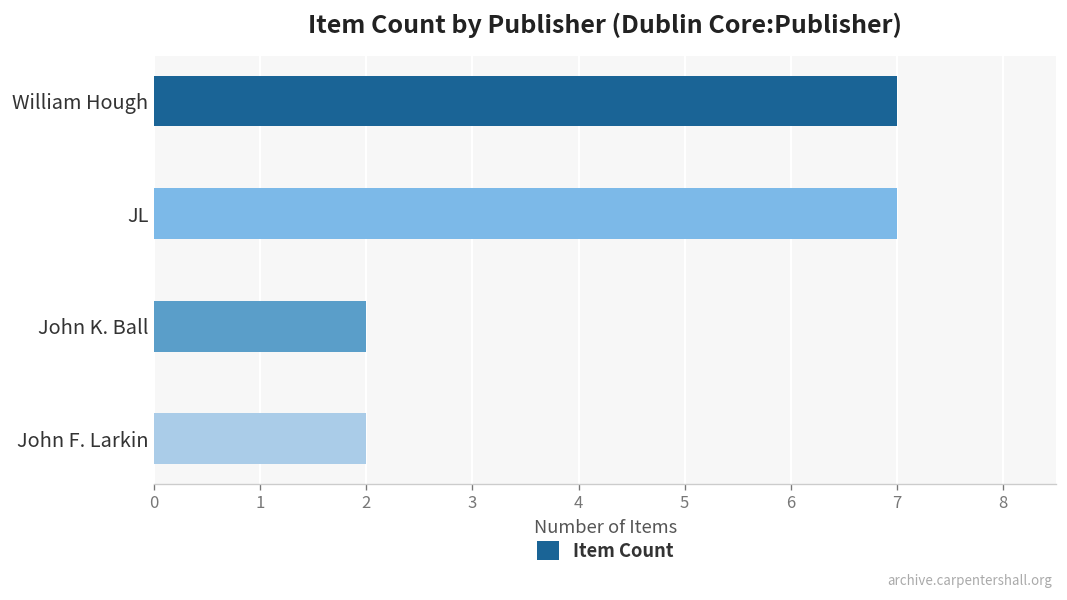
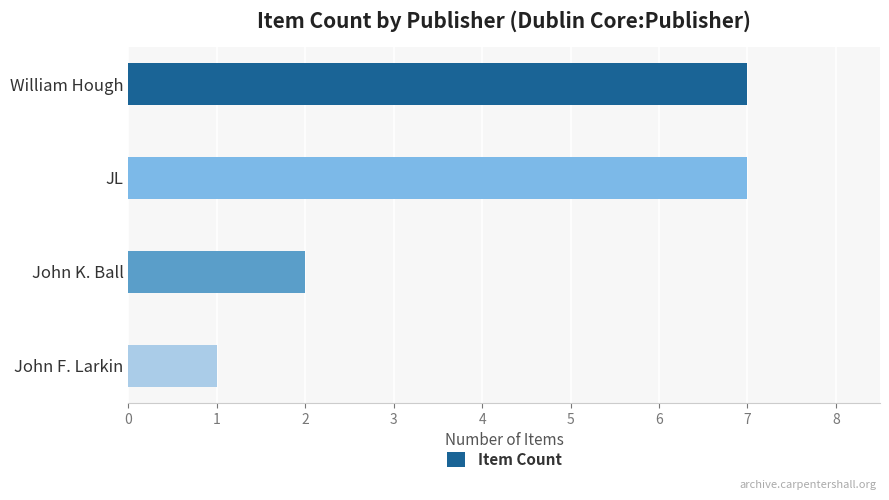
John F. Larkin: 2 -> 1
